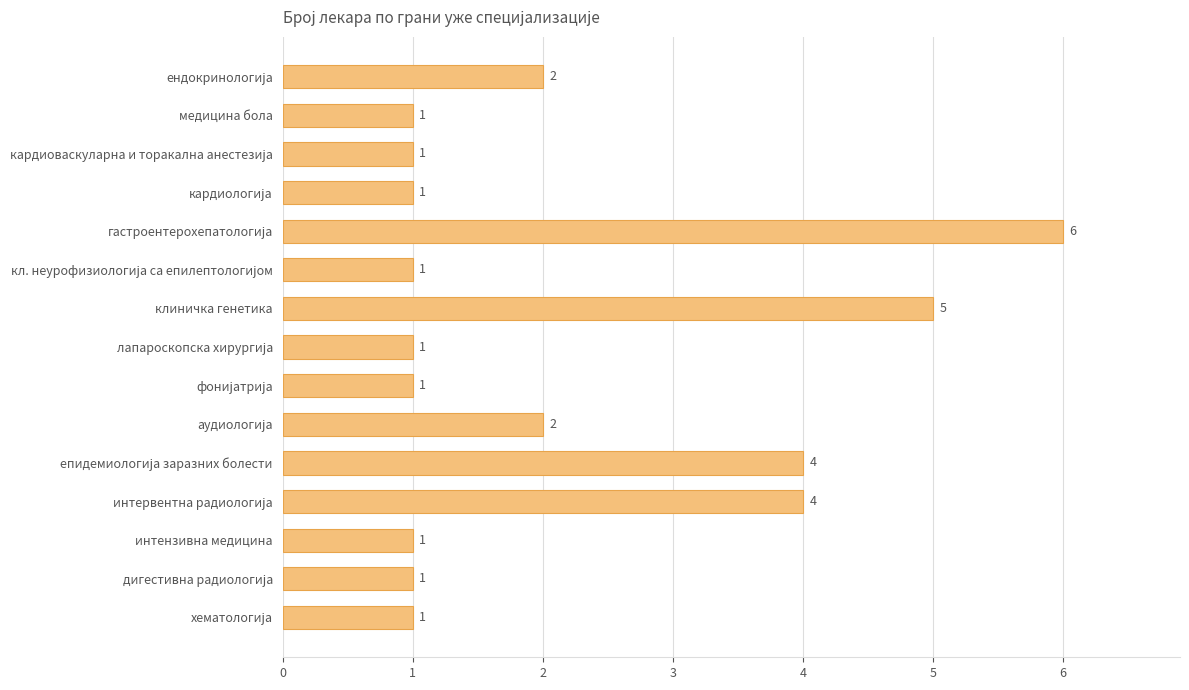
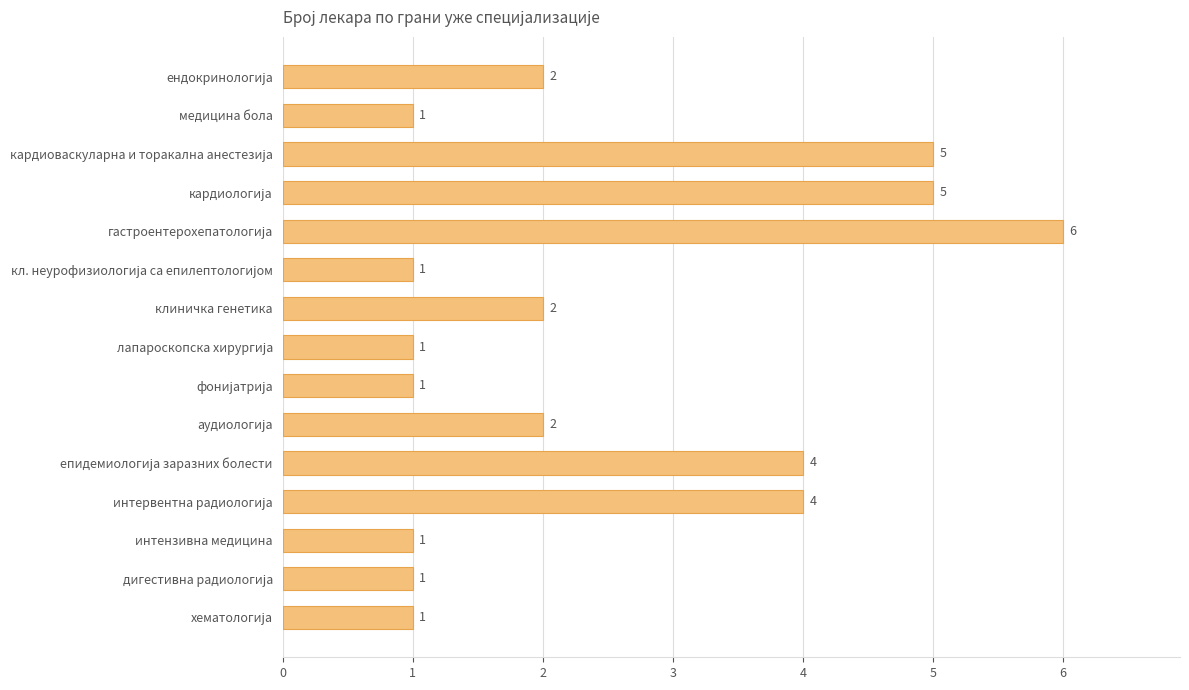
кардиоваскуларна и торакална анестезија: 1 -> 5
кардиологија: 1 -> 5
клиничка генетика: 5 -> 2
